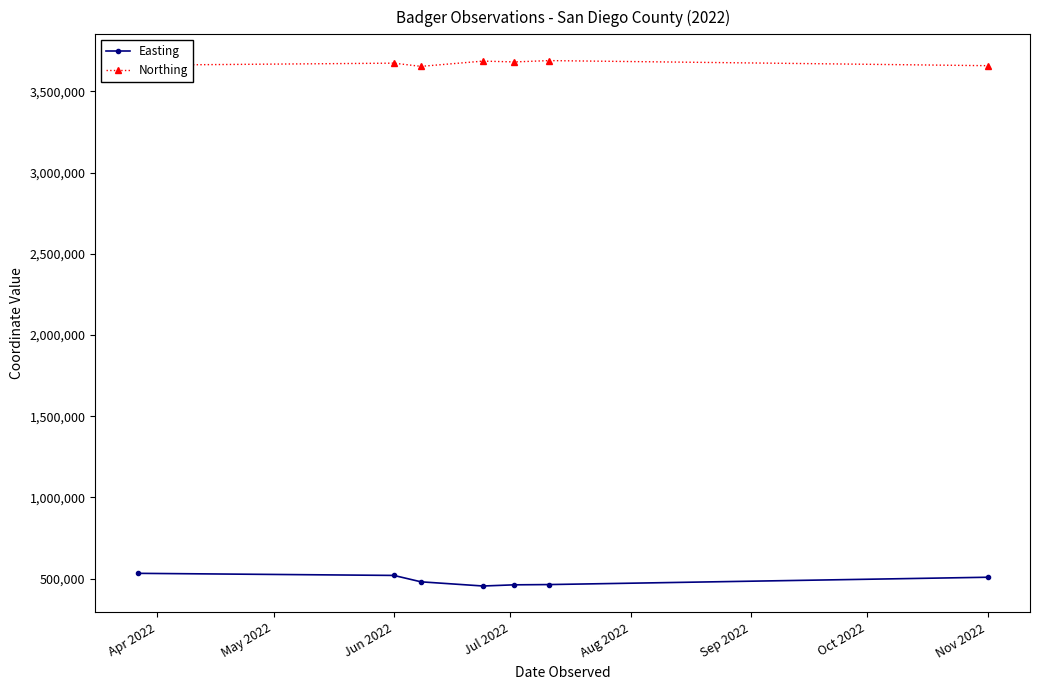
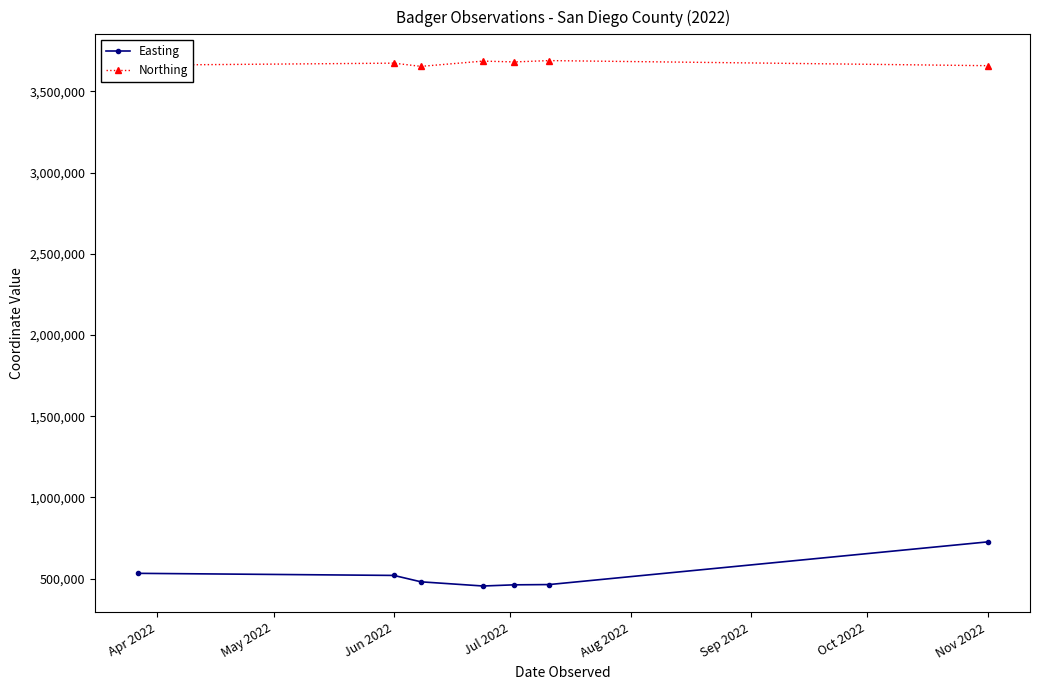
Easting, Nov 2022: 510,000 -> 730,000
